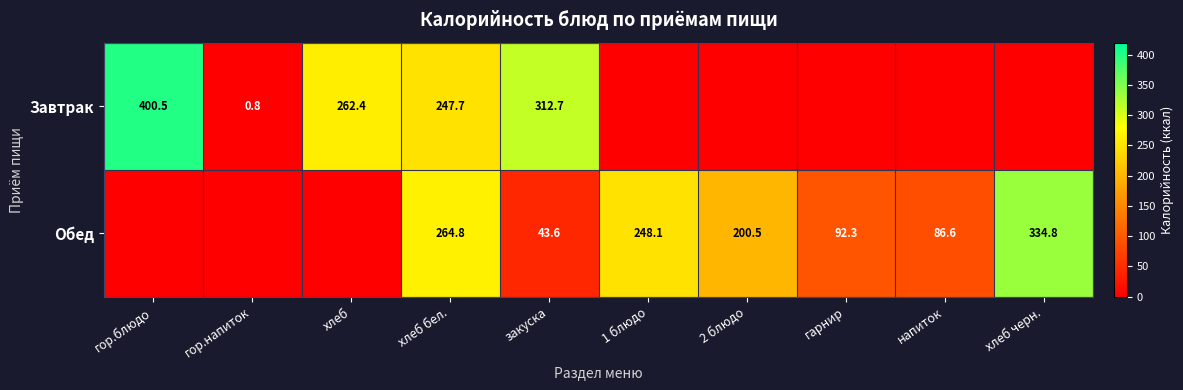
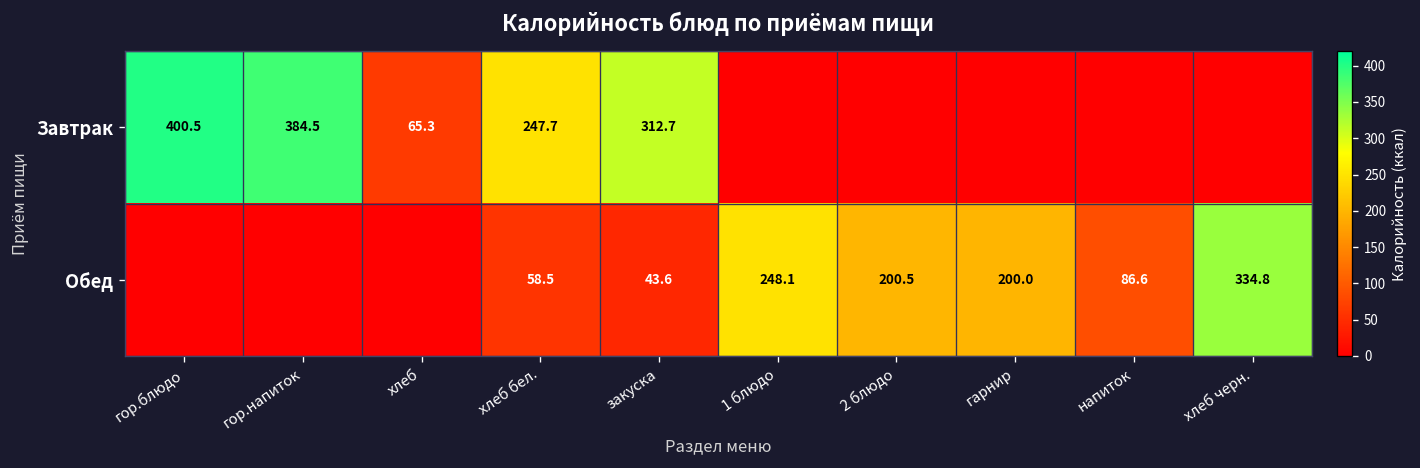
Завтрак, гор.напиток: 0.8 -> 384.5
Завтрак, хлеб: 262.4 -> 65.3
Обед, хлеб бел.: 264.8 -> 58.5
Обед, гарнир: 92.3 -> 200.0
